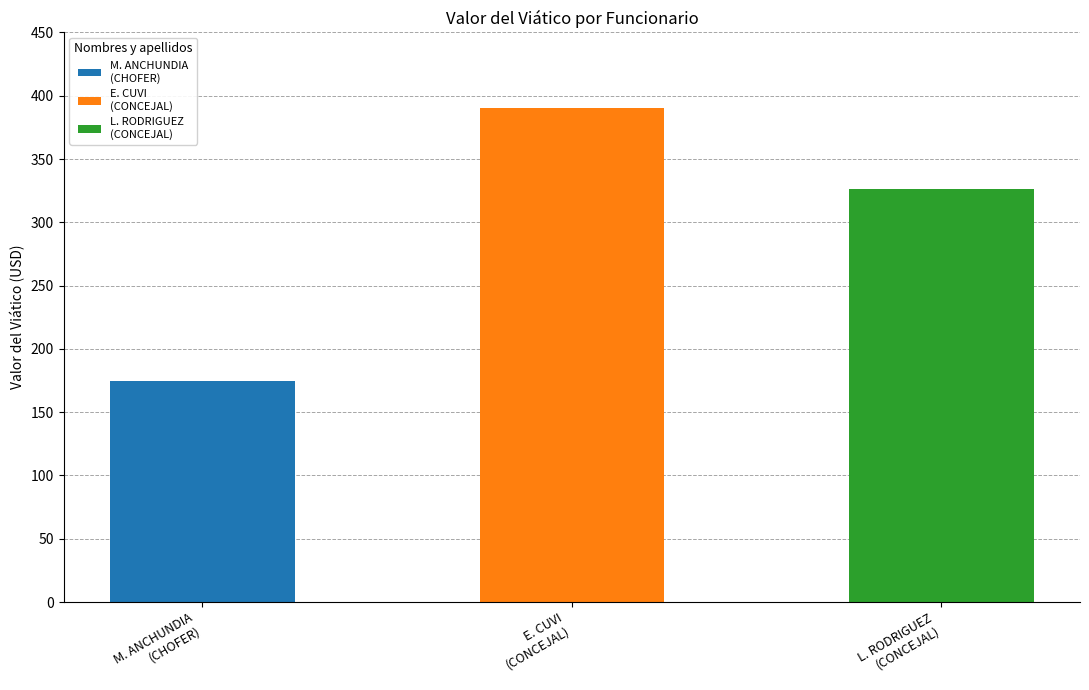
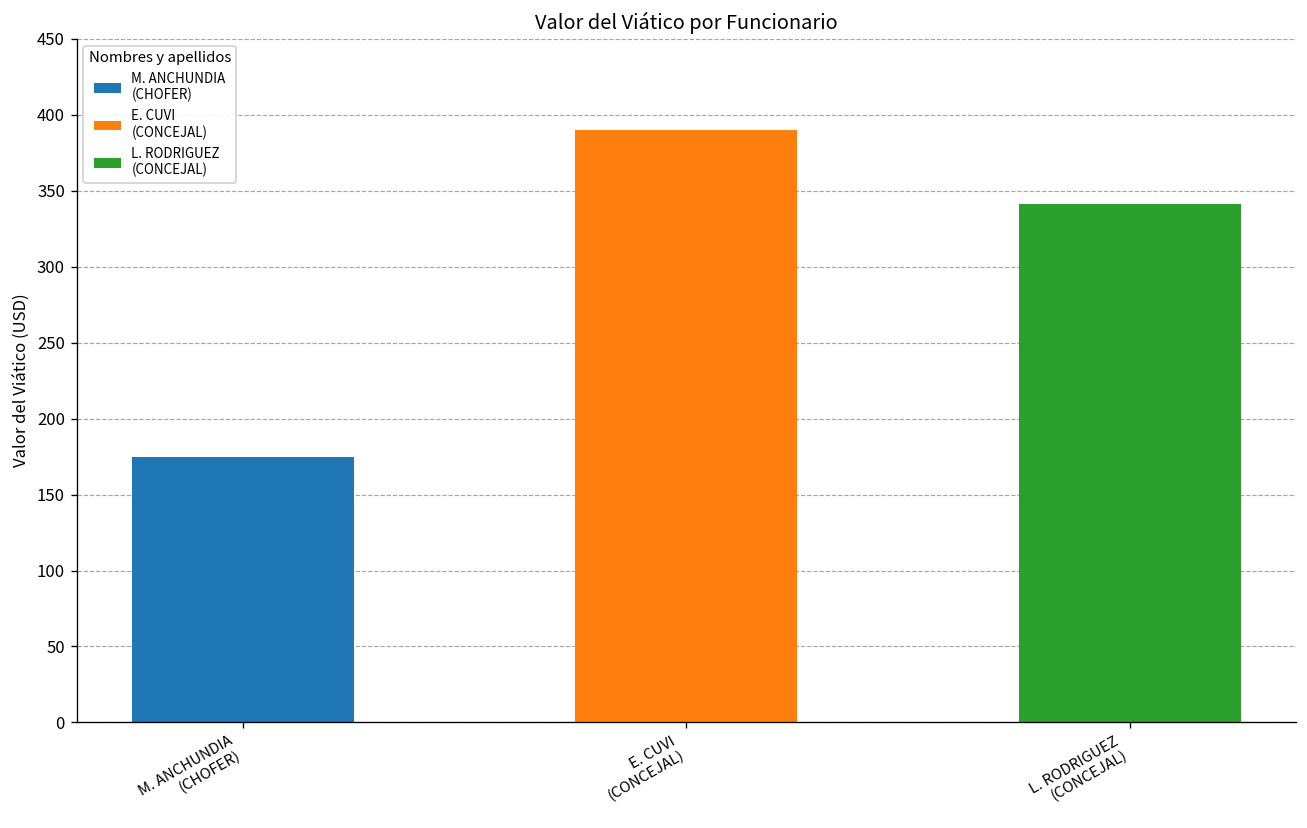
L. RODRIGUEZ (CONCEJAL): 326 -> 341
